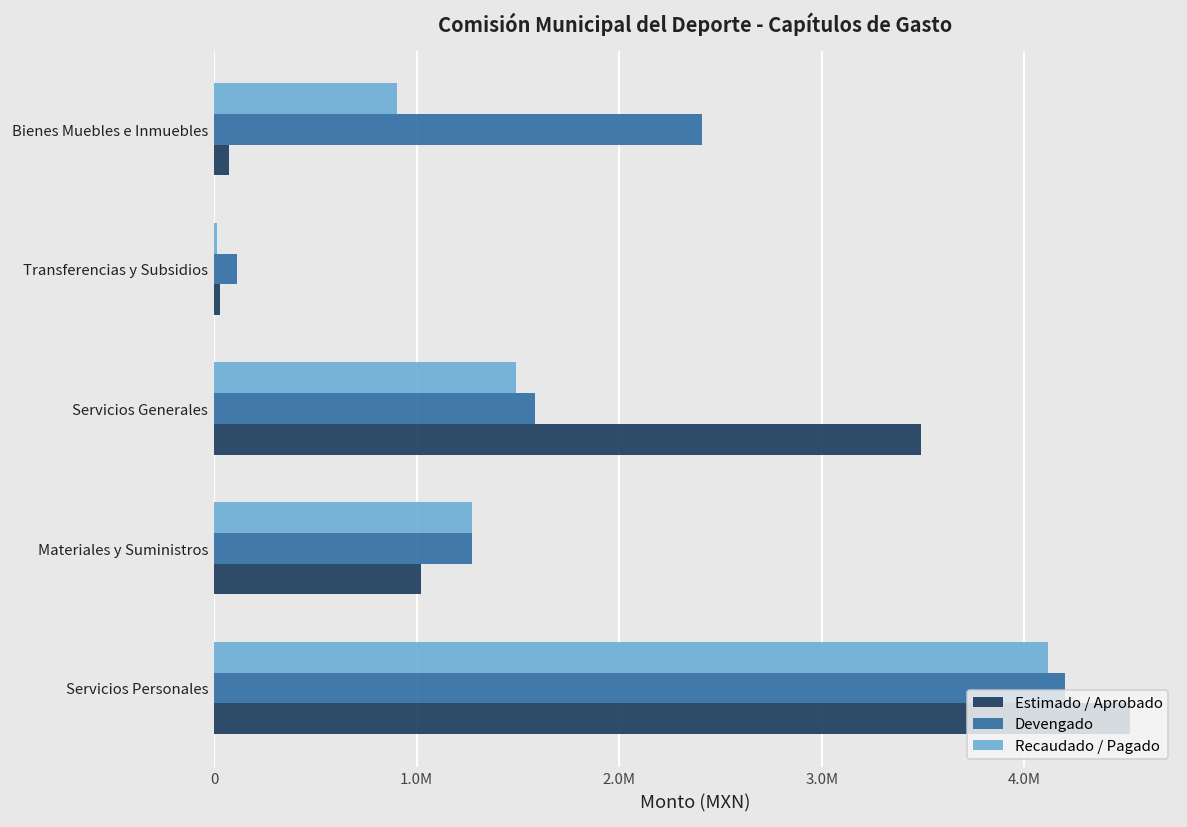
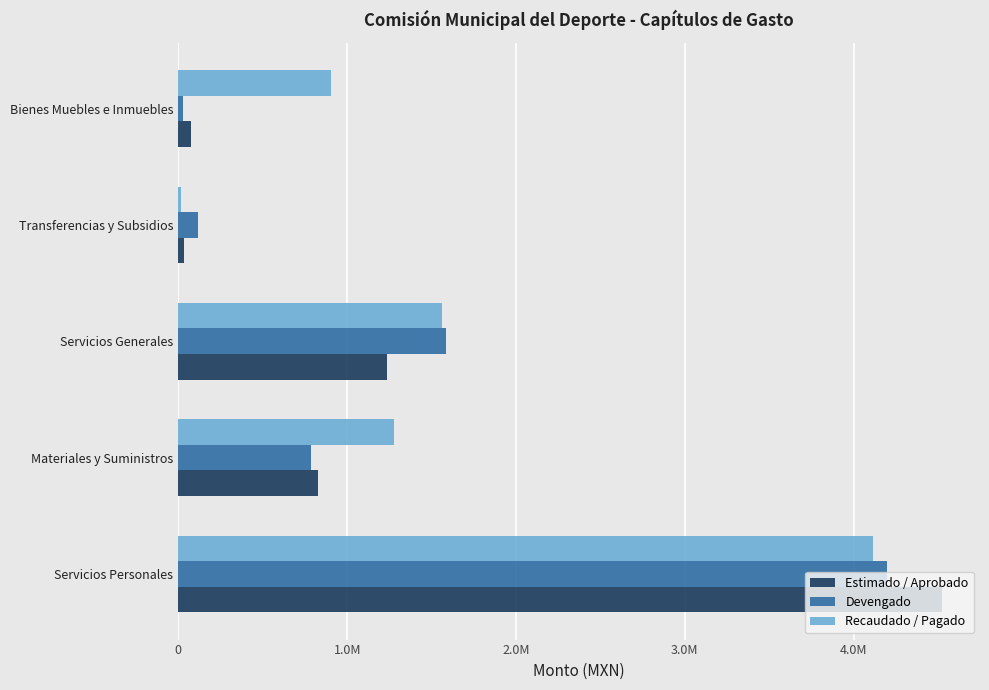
Devengado, Bienes Muebles e Inmuebles: 2410000 -> 30000
Recaudado / Pagado, Servicios Generales: 1490000 -> 1560000
Estimado / Aprobado, Servicios Generales: 3490000 -> 1230000
Devengado, Materiales y Suministros: 1280000 -> 790000
Estimado / Aprobado, Materiales y Suministros: 1020000 -> 830000
